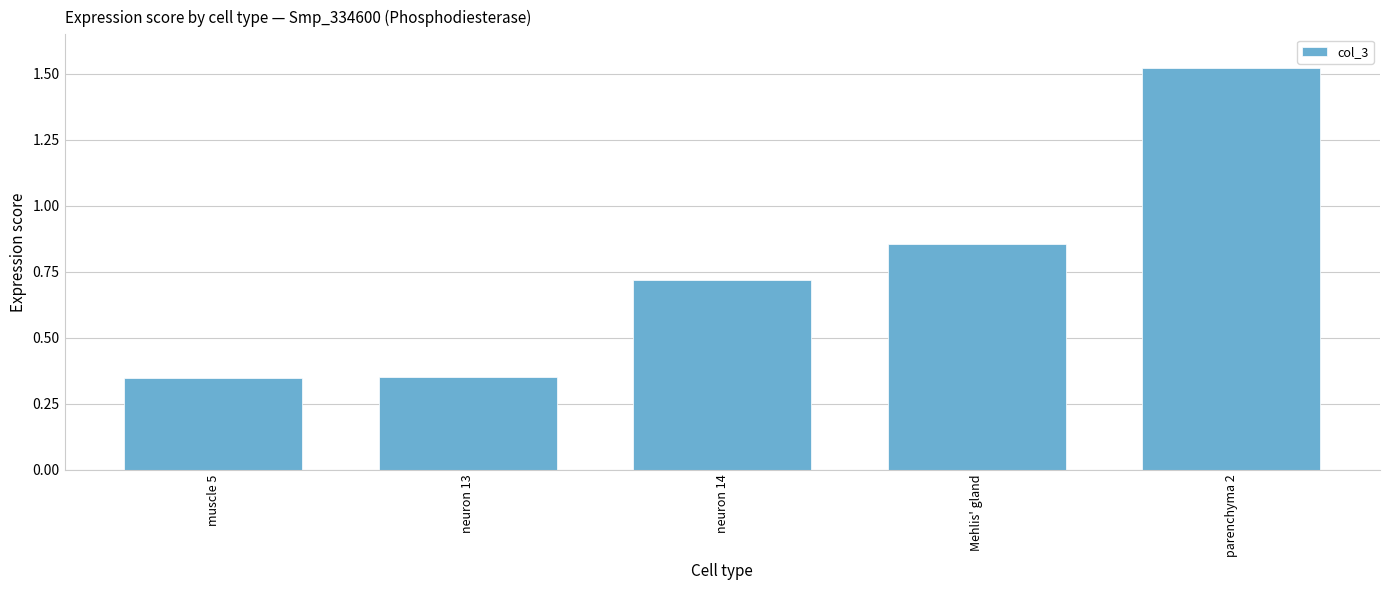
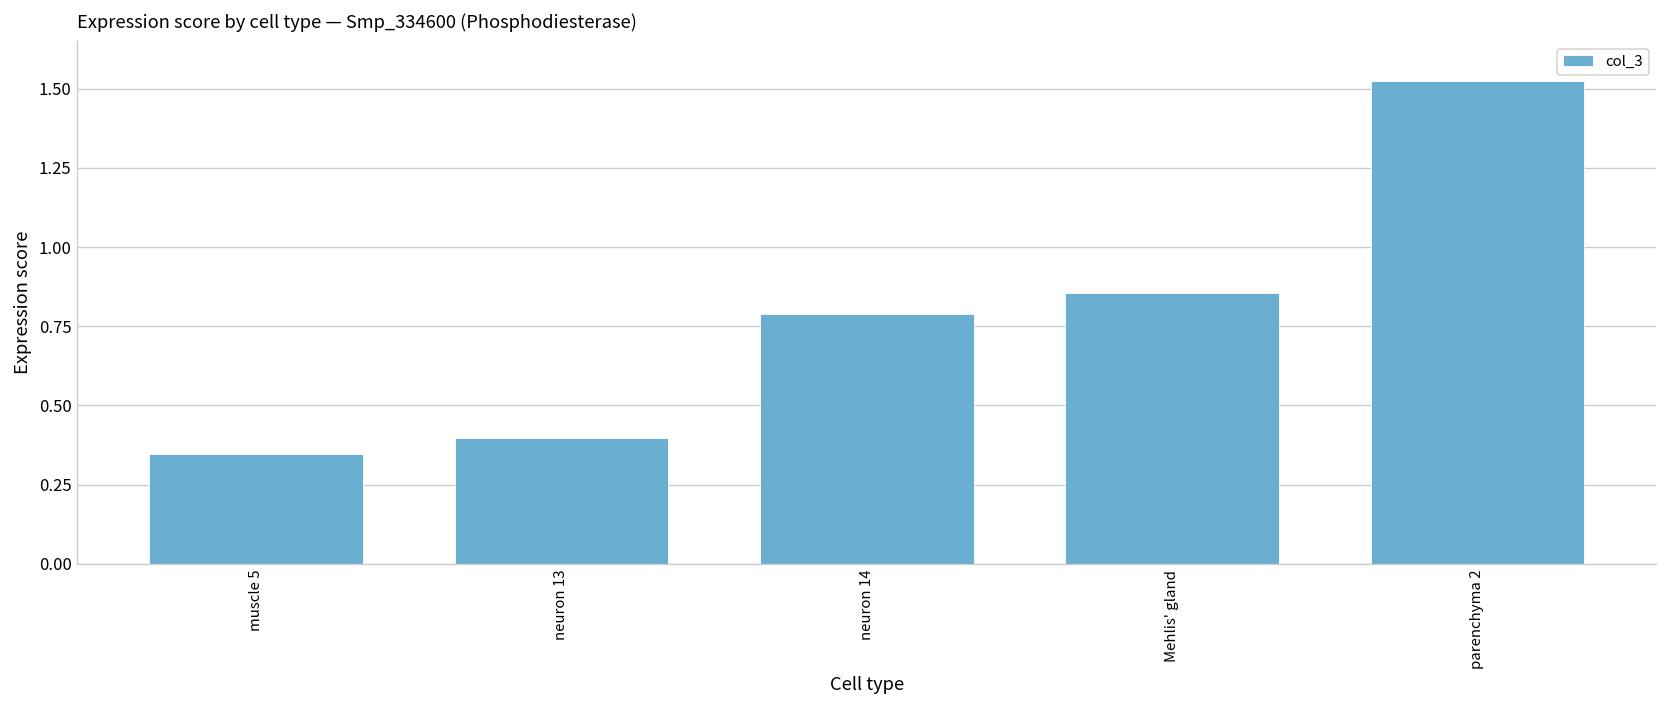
neuron 13: 0.35 -> 0.40
neuron 14: 0.72 -> 0.79
